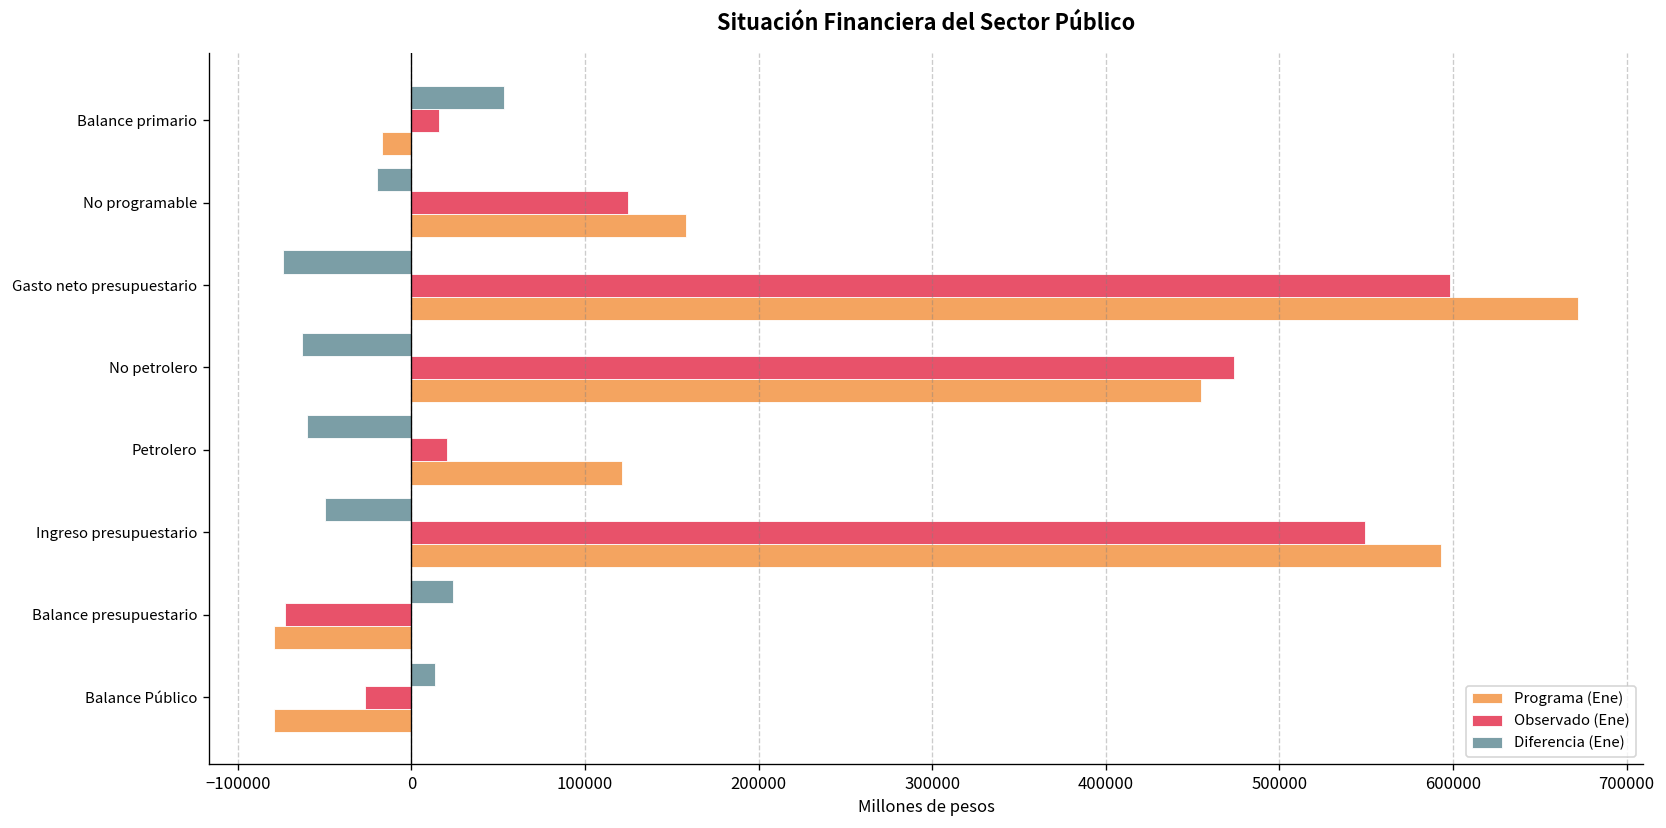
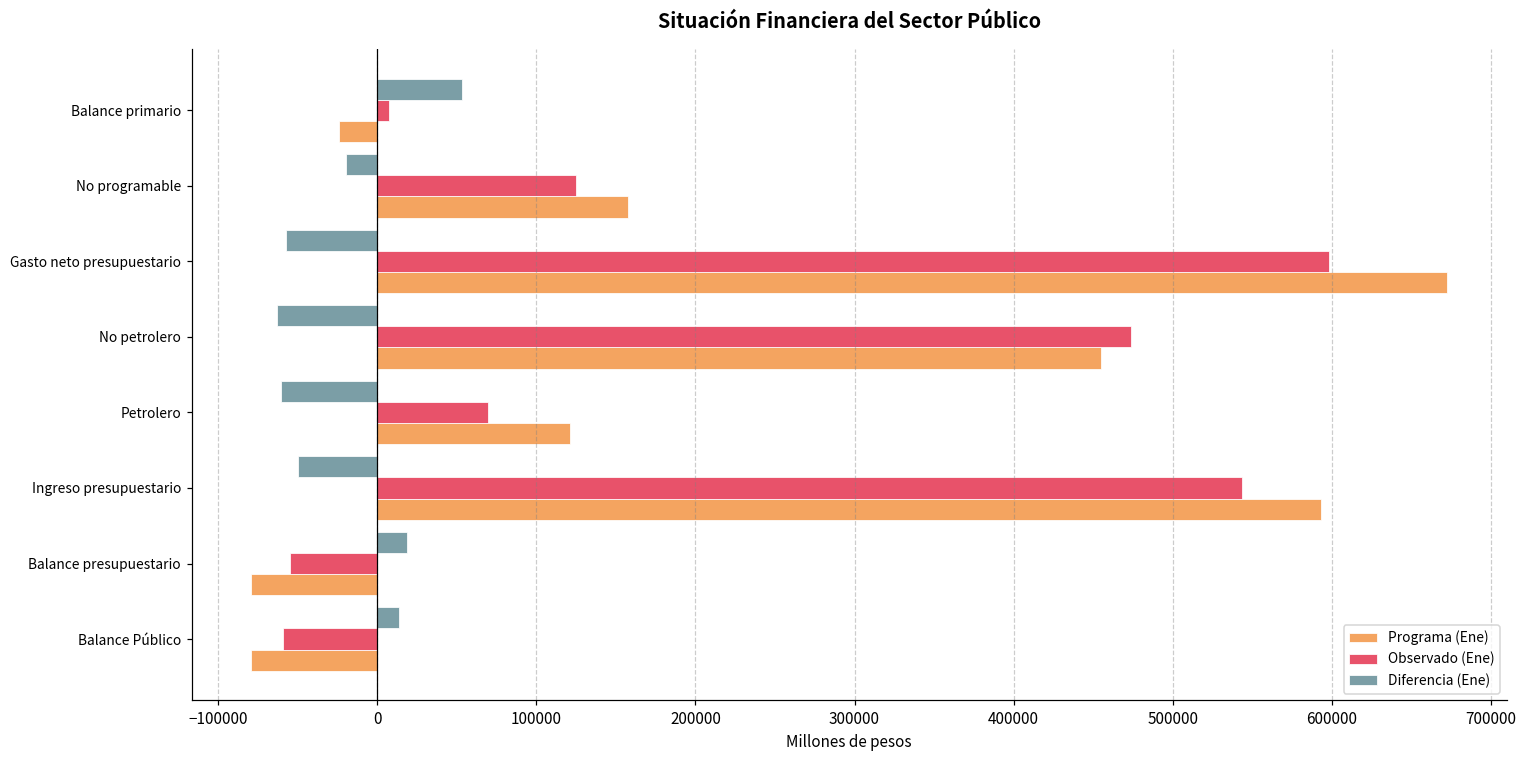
Observado (Ene), Balance primario: 16000 -> 8000
Programa (Ene), Balance primario: -17000 -> -24000
Diferencia (Ene), Gasto neto presupuestario: -74000 -> -57000
Observado (Ene), Petrolero: 21000 -> 70000
Observado (Ene), Ingreso presupuestario: 549000 -> 543000
Diferencia (Ene), Balance presupuestario: 24000 -> 19000
Observado (Ene), Balance presupuestario: -73000 -> -55000
Observado (Ene), Balance Público: -27000 -> -59000
